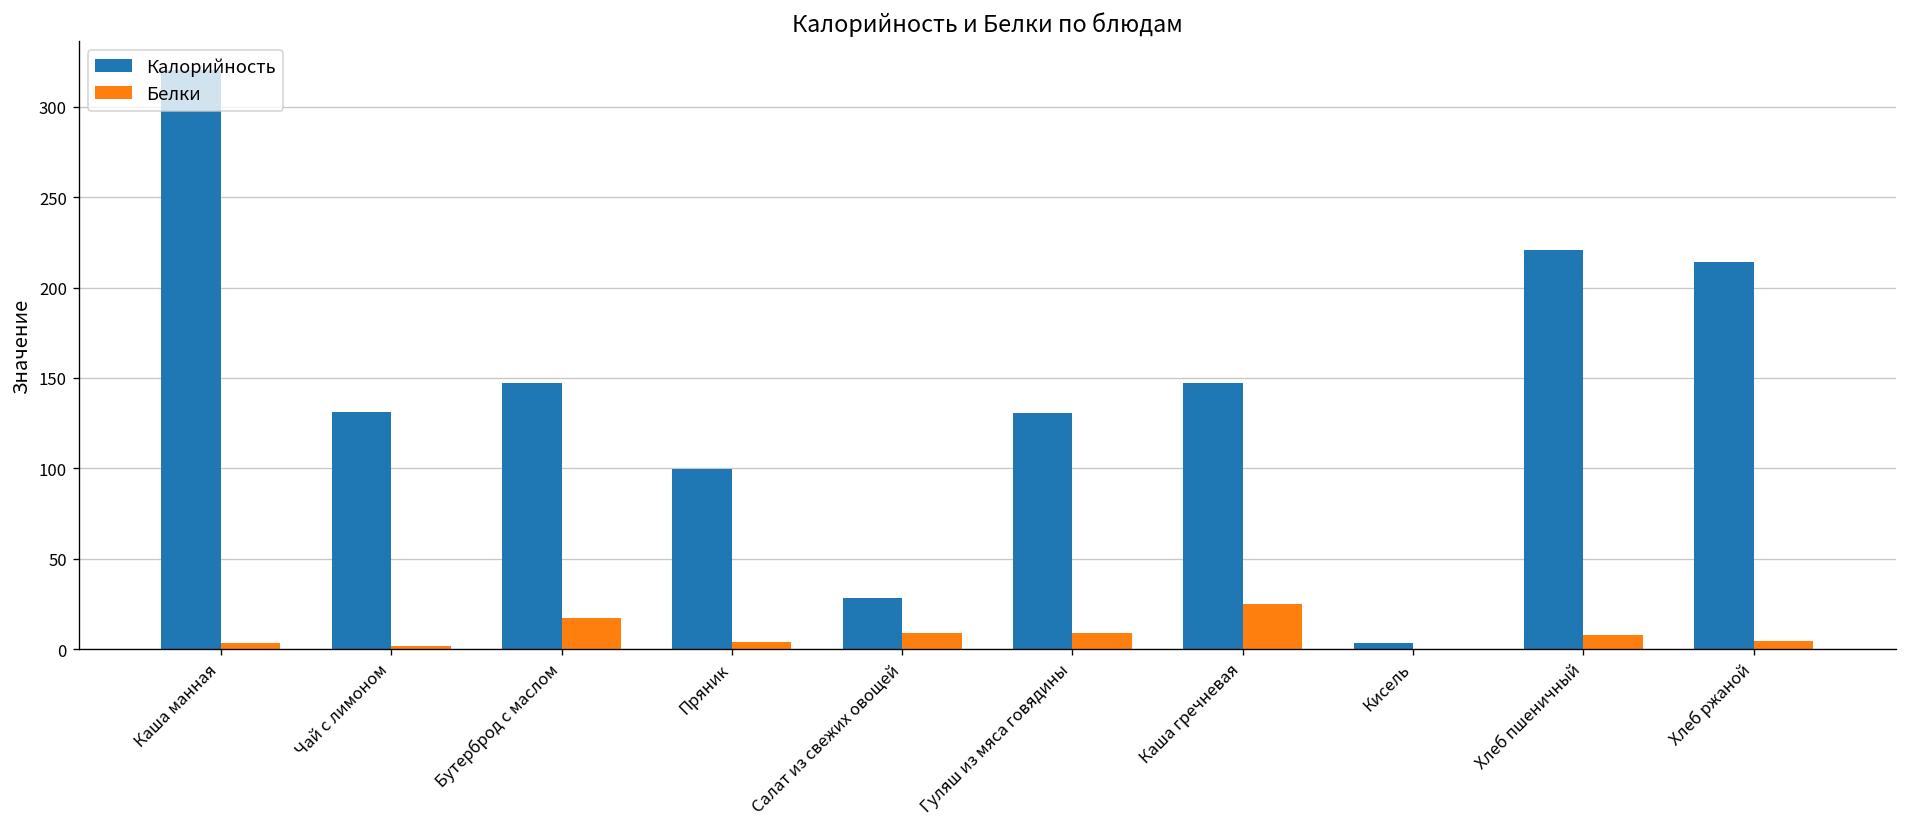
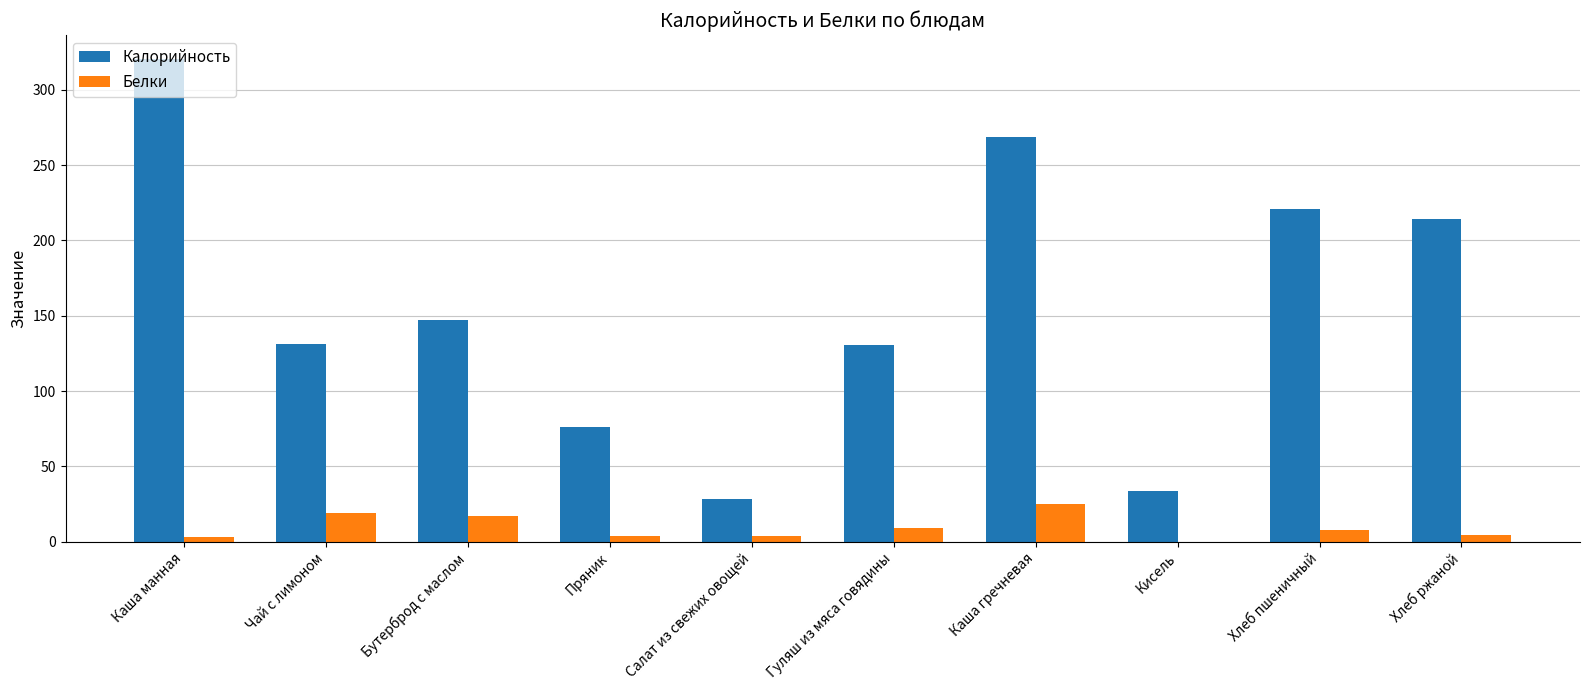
Белки, Чай с лимоном: 2 -> 19
Калорийность, Пряник: 100 -> 76
Белки, Салат из свежих овощей: 9 -> 4
Калорийность, Каша гречневая: 147 -> 269
Калорийность, Кисель: 3 -> 34
